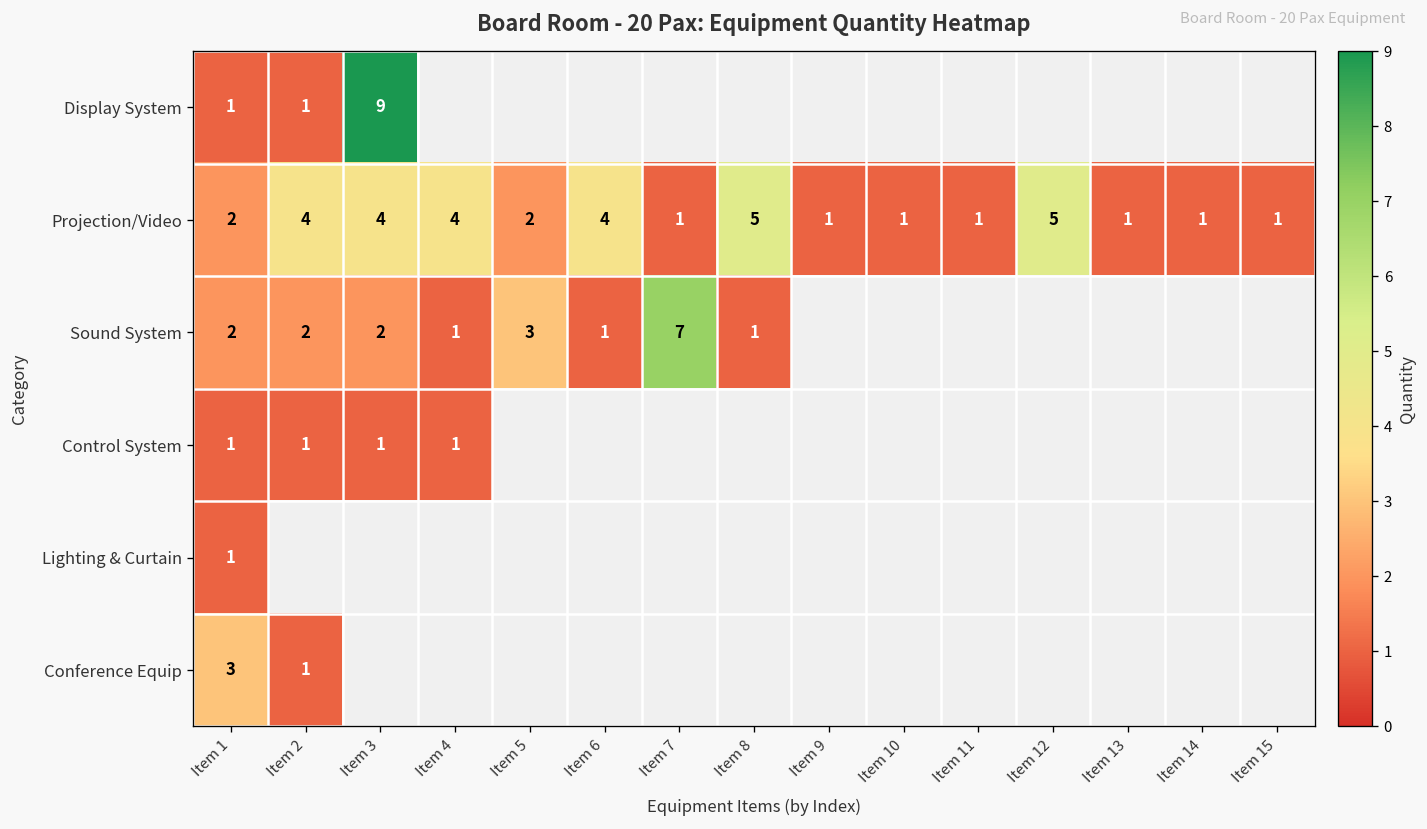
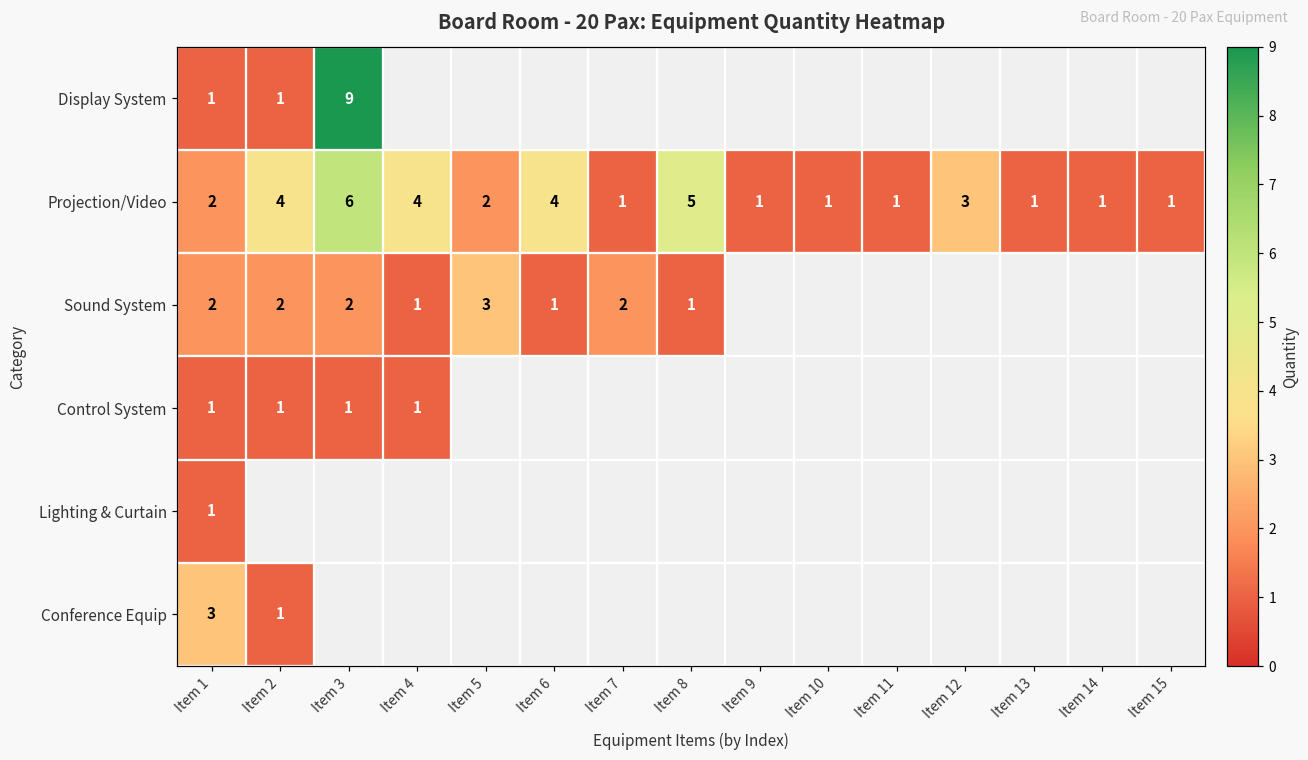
Projection/Video, Item 3: 4 -> 6
Projection/Video, Item 12: 5 -> 3
Sound System, Item 7: 7 -> 2
